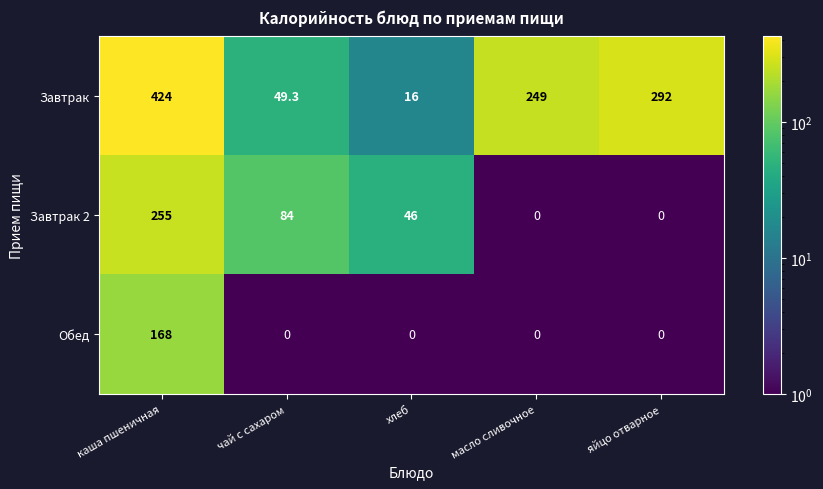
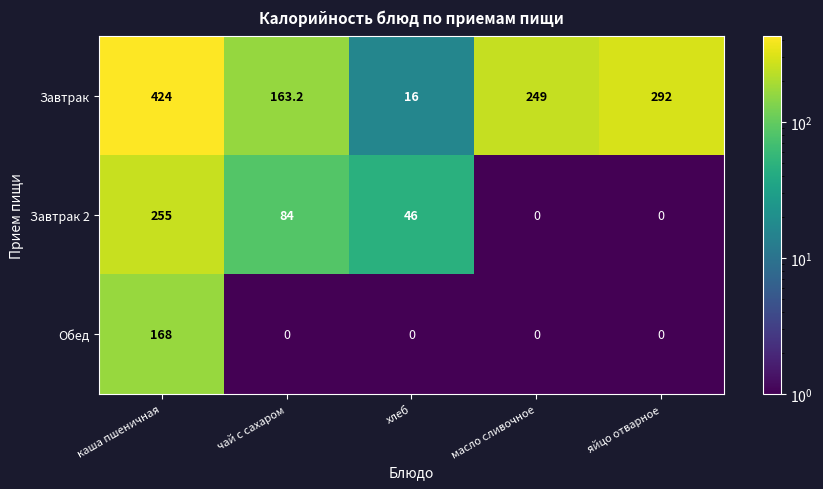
Завтрак, чай с сахаром: 49.3 -> 163.2
